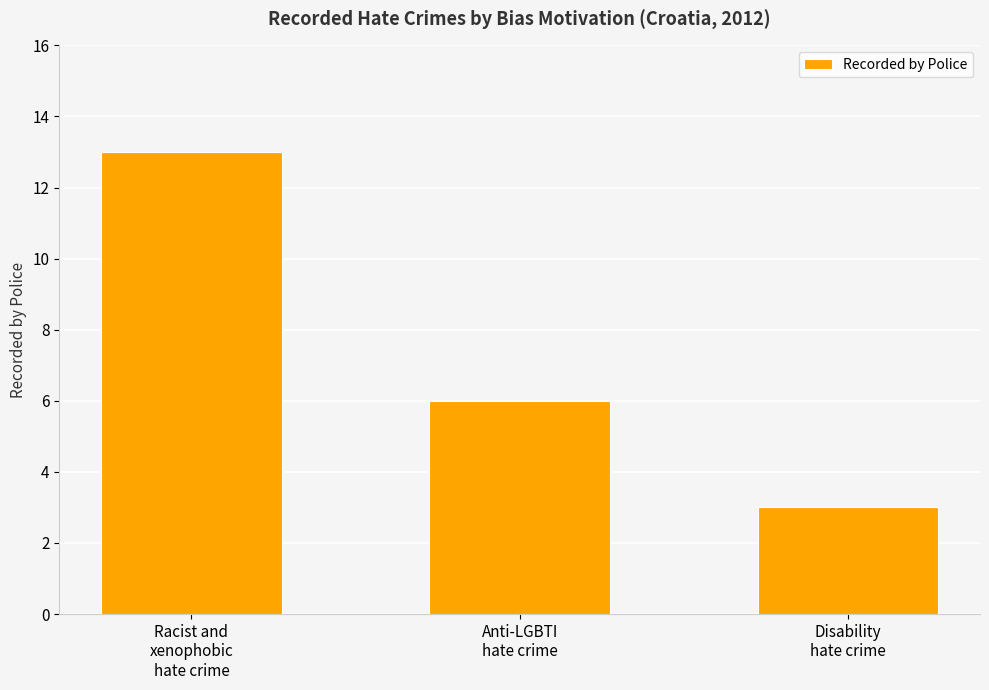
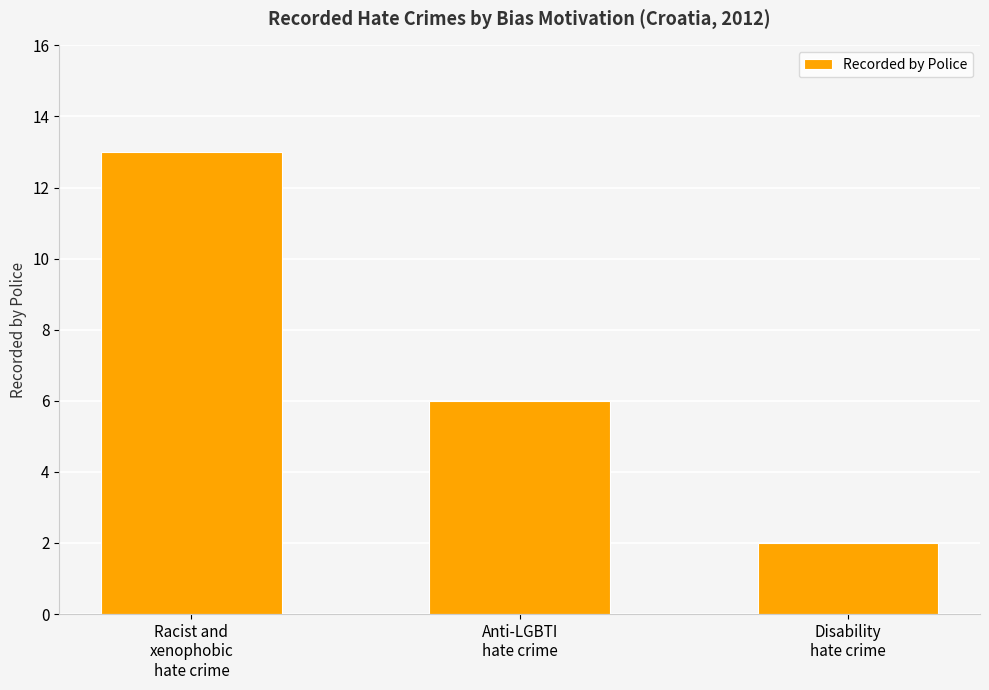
Disability hate crime: 3 -> 2
